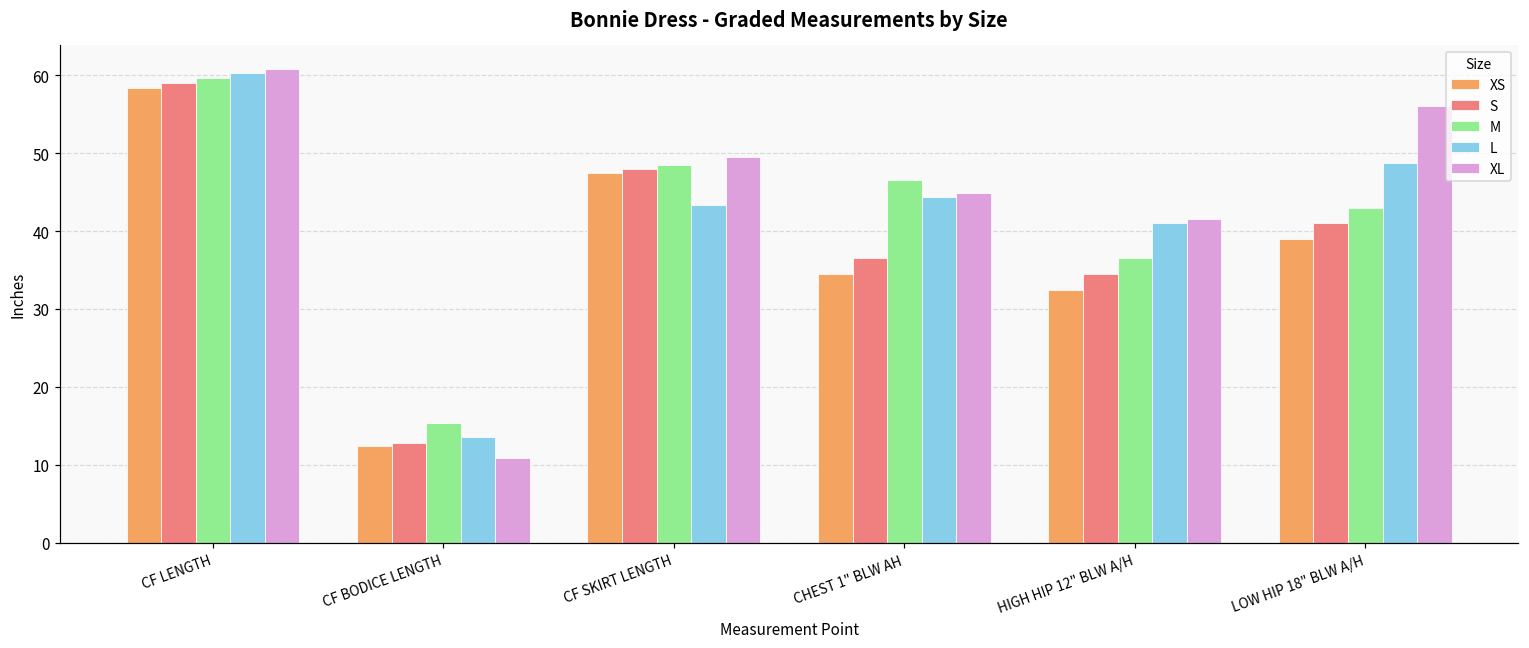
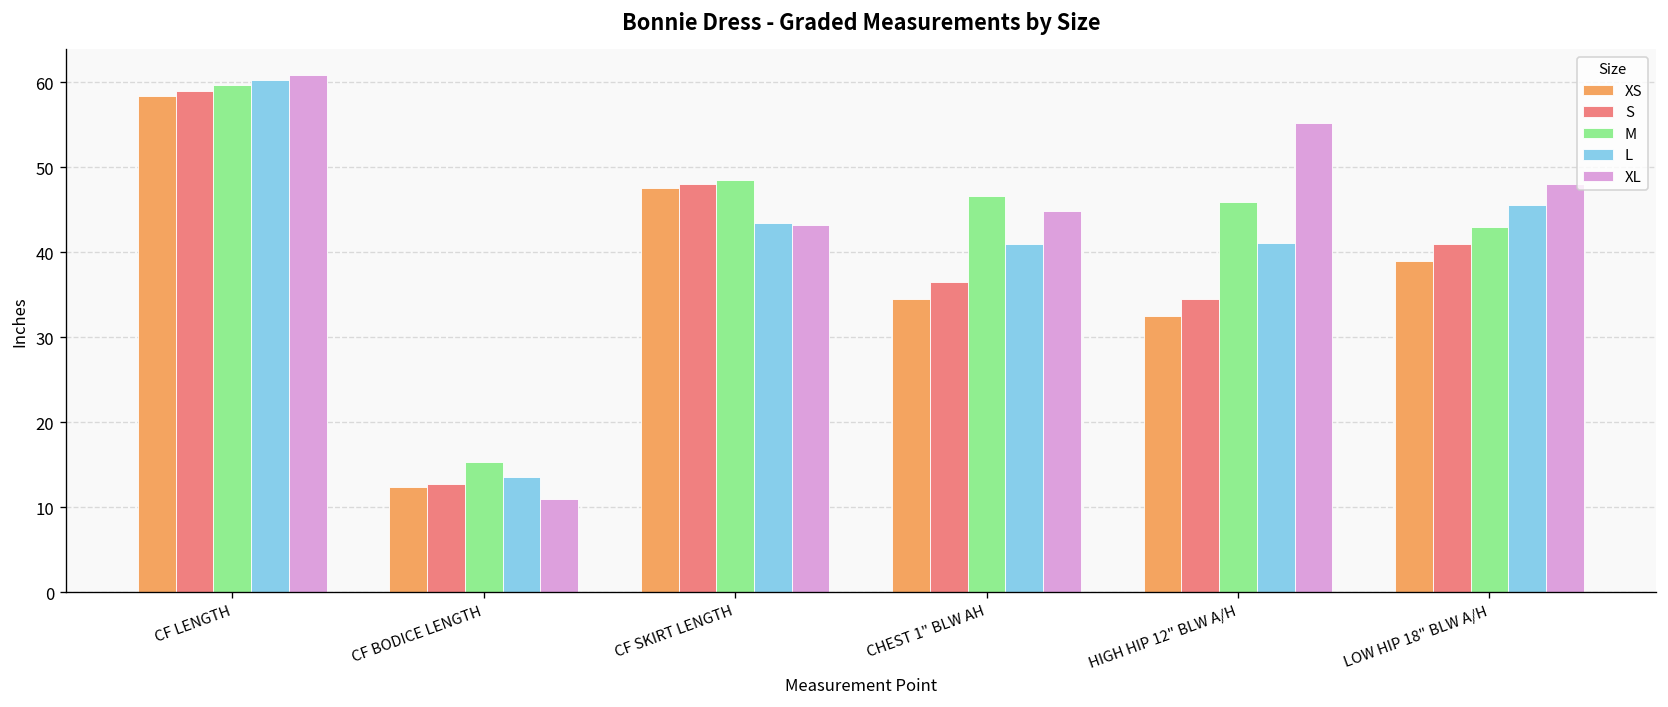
XL, CF SKIRT LENGTH: 50 -> 43
L, CHEST 1" BLW AH: 44 -> 41
M, HIGH HIP 12" BLW A/H: 37 -> 46
XL, HIGH HIP 12" BLW A/H: 42 -> 55
L, LOW HIP 18" BLW A/H: 49 -> 46
XL, LOW HIP 18" BLW A/H: 56 -> 48
